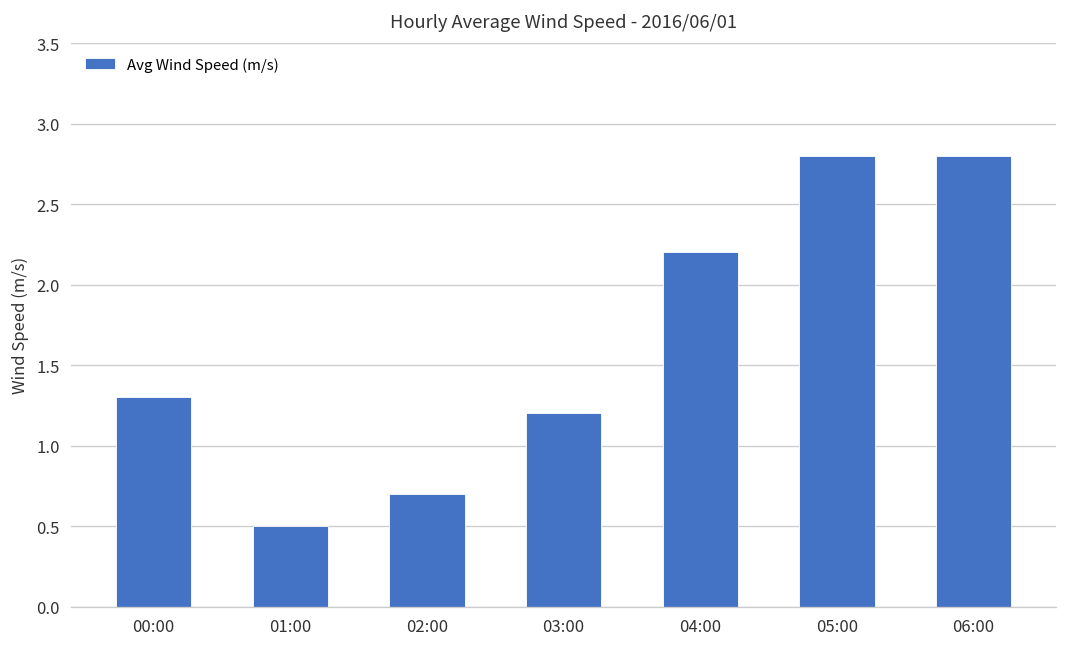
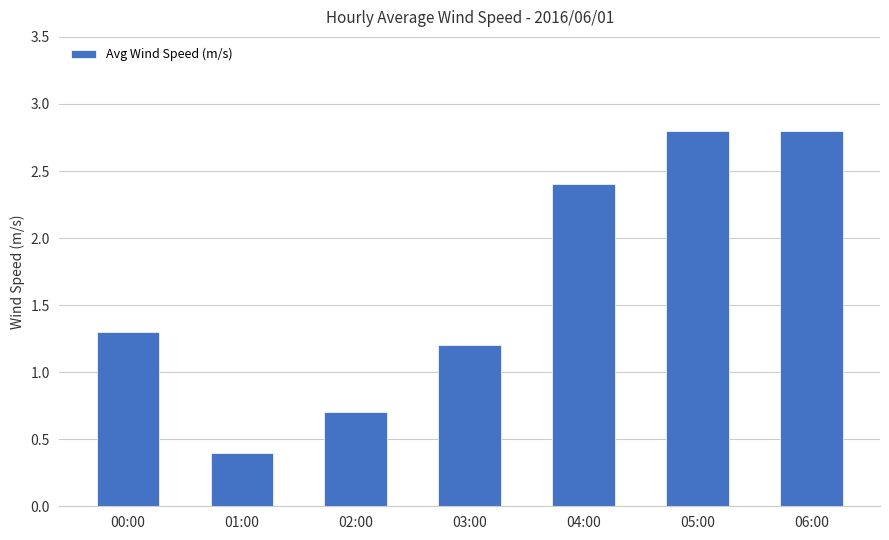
01:00: 0.5 -> 0.4
04:00: 2.2 -> 2.4
